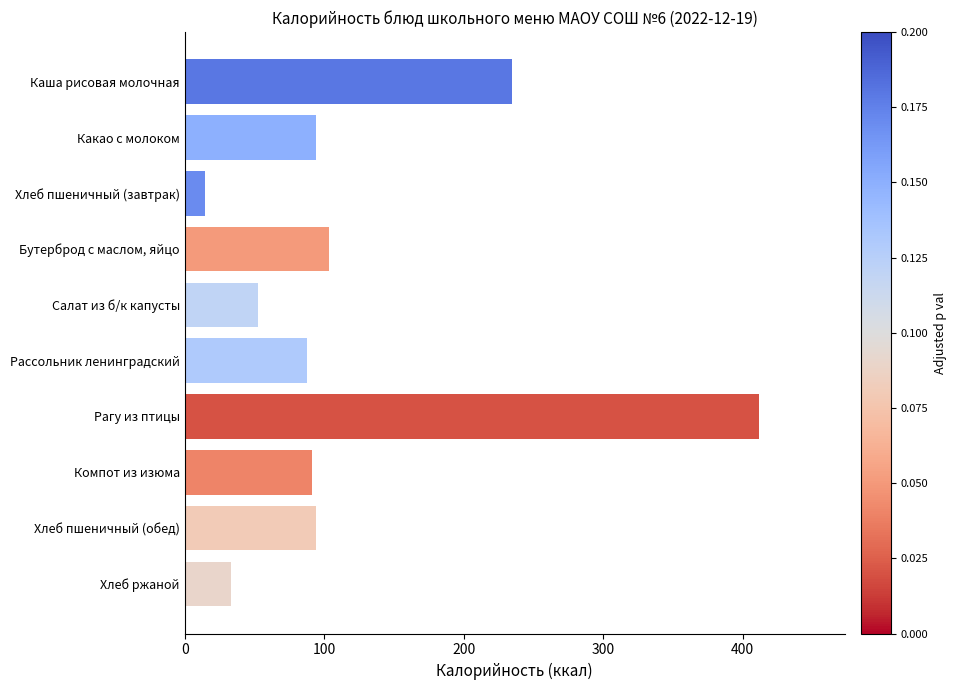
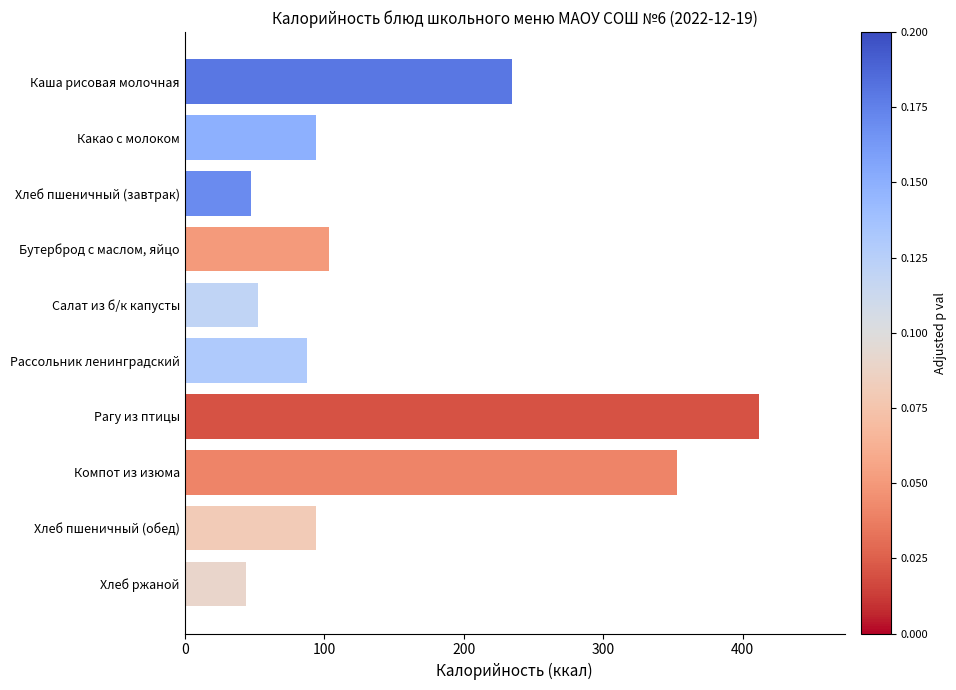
Хлеб пшеничный (завтрак): 15 -> 47
Компот из изюма: 91 -> 353
Хлеб ржаной: 33 -> 44
